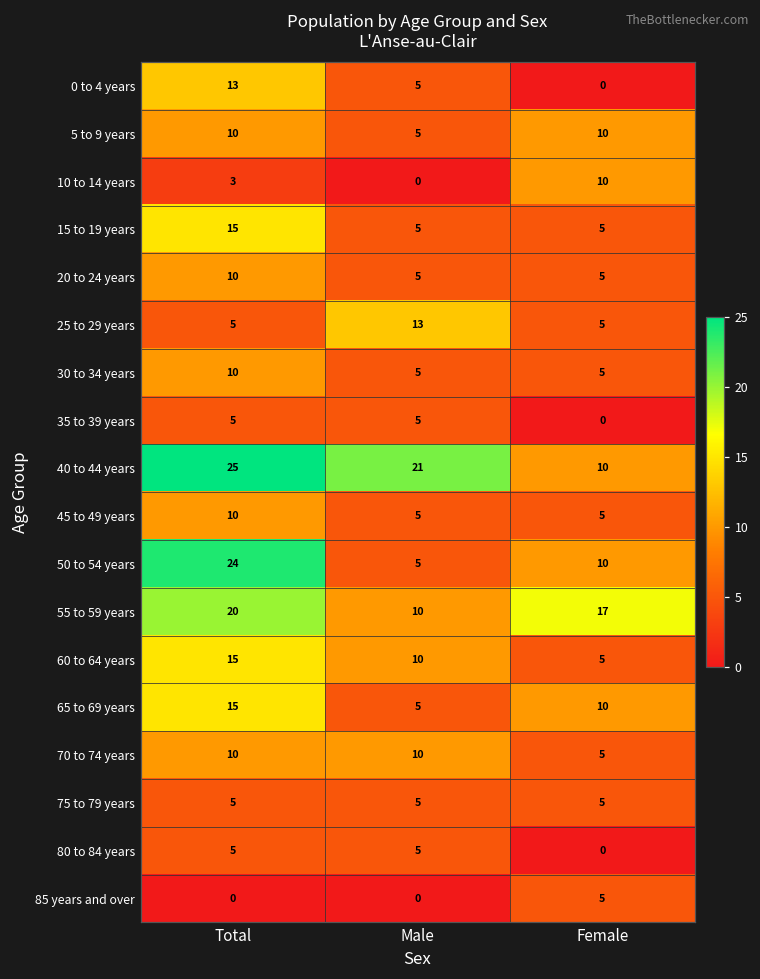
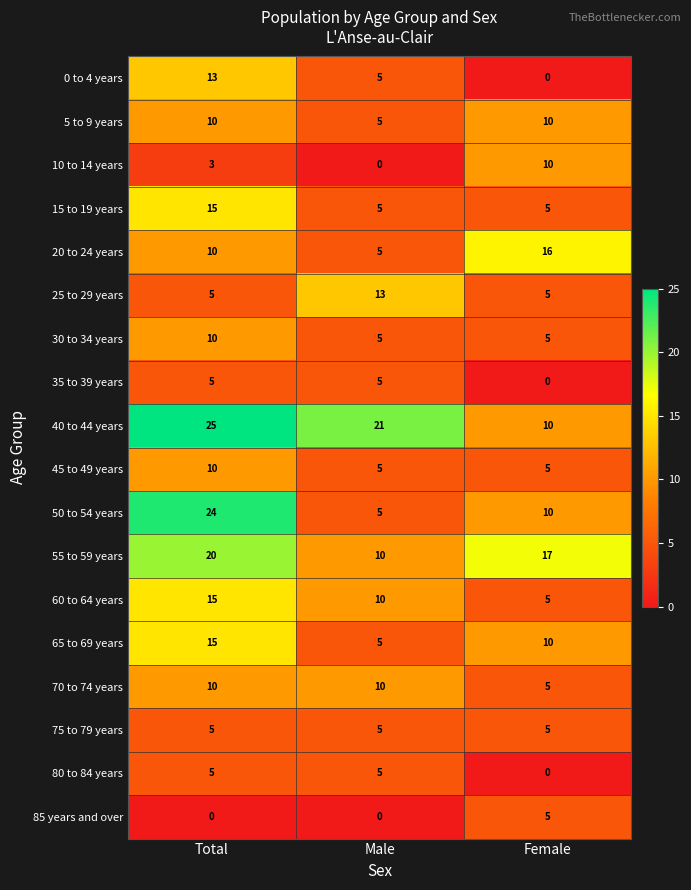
20 to 24 years, Female: 5 -> 16
